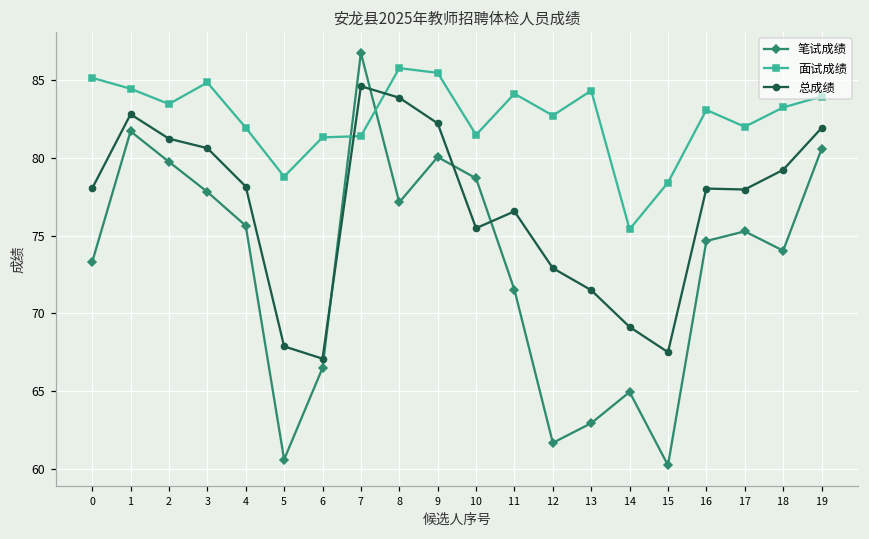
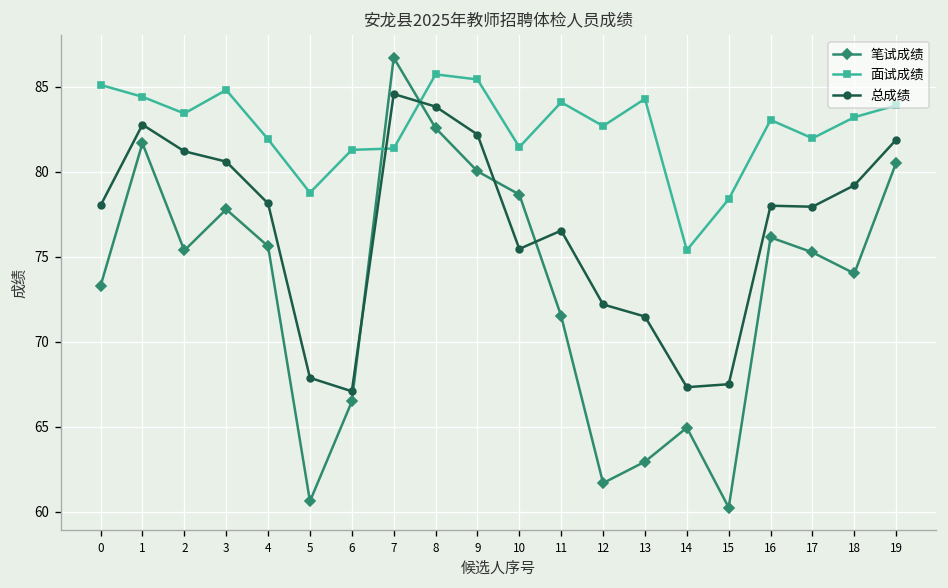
笔试成绩, 2: 79.7 -> 75.4
笔试成绩, 8: 77.1 -> 82.6
总成绩, 12: 72.9 -> 72.2
总成绩, 14: 69.1 -> 67.3
笔试成绩, 16: 74.7 -> 76.2
